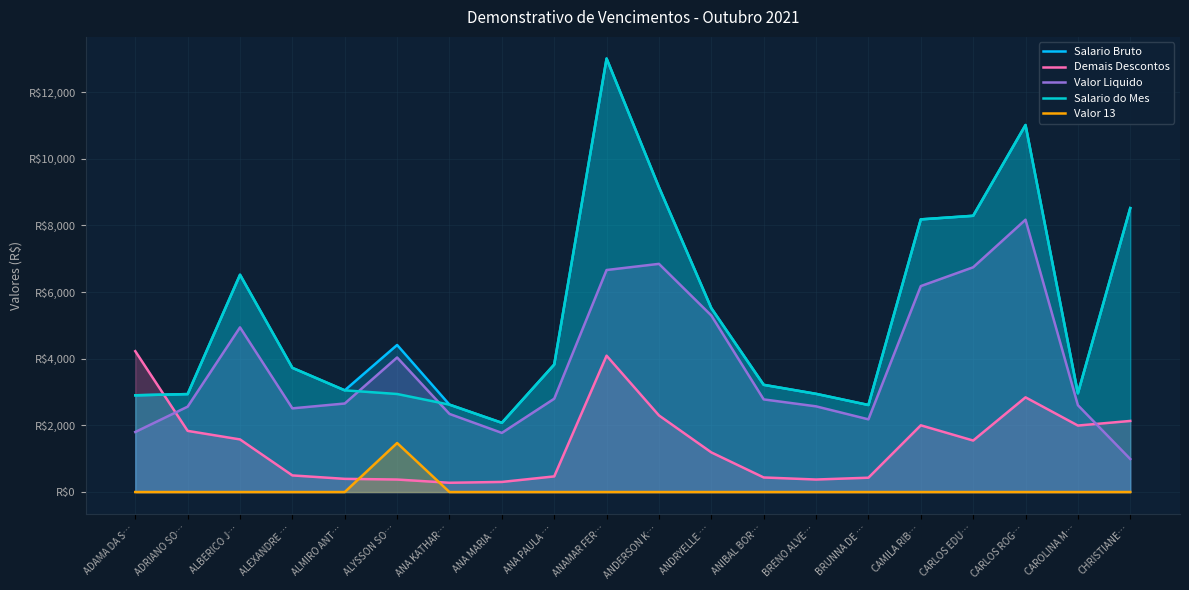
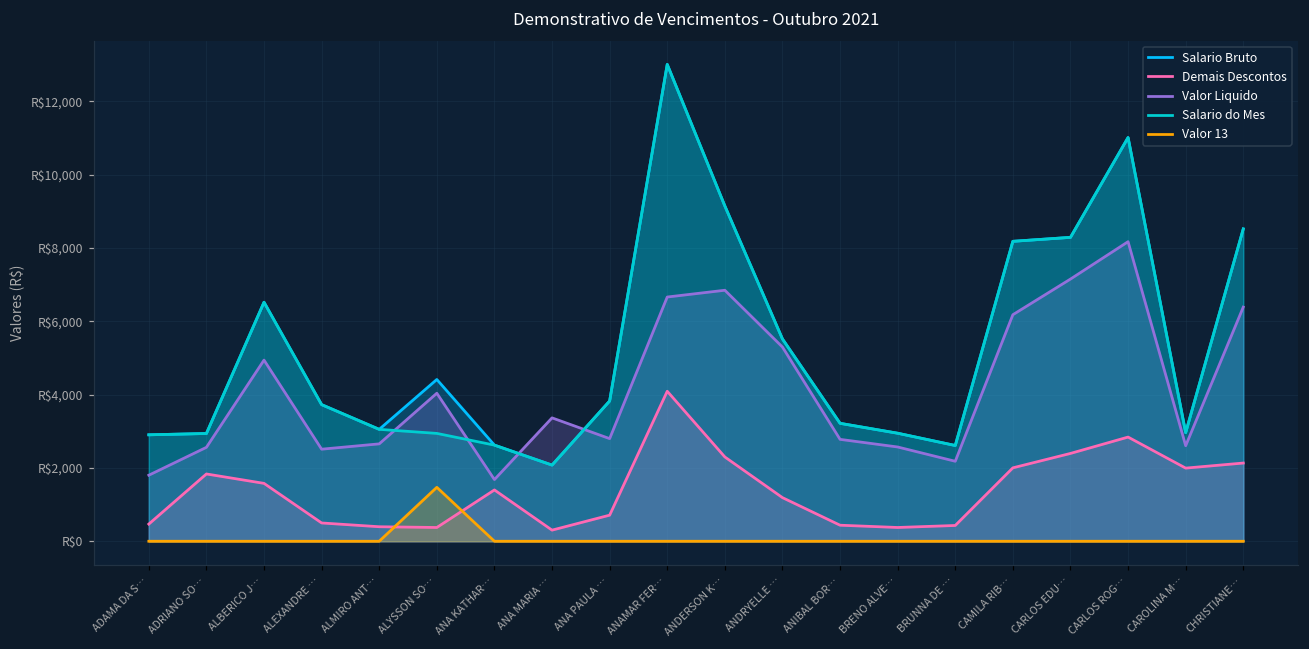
Demais Descontos, ADAMA DA S…: R$4,200 -> R$500
Demais Descontos, ANA KATHAR…: R$300 -> R$1,400
Valor Liquido, ANA KATHAR…: R$2,300 -> R$1,700
Valor Liquido, ANA MARIA …: R$1,800 -> R$3,400
Demais Descontos, ANA PAULA …: R$500 -> R$700
Demais Descontos, CARLOS EDU…: R$1,500 -> R$2,400
Valor Liquido, CARLOS EDU…: R$6,700 -> R$7,200
Valor Liquido, CHRISTIANE…: R$1,000 -> R$6,400
